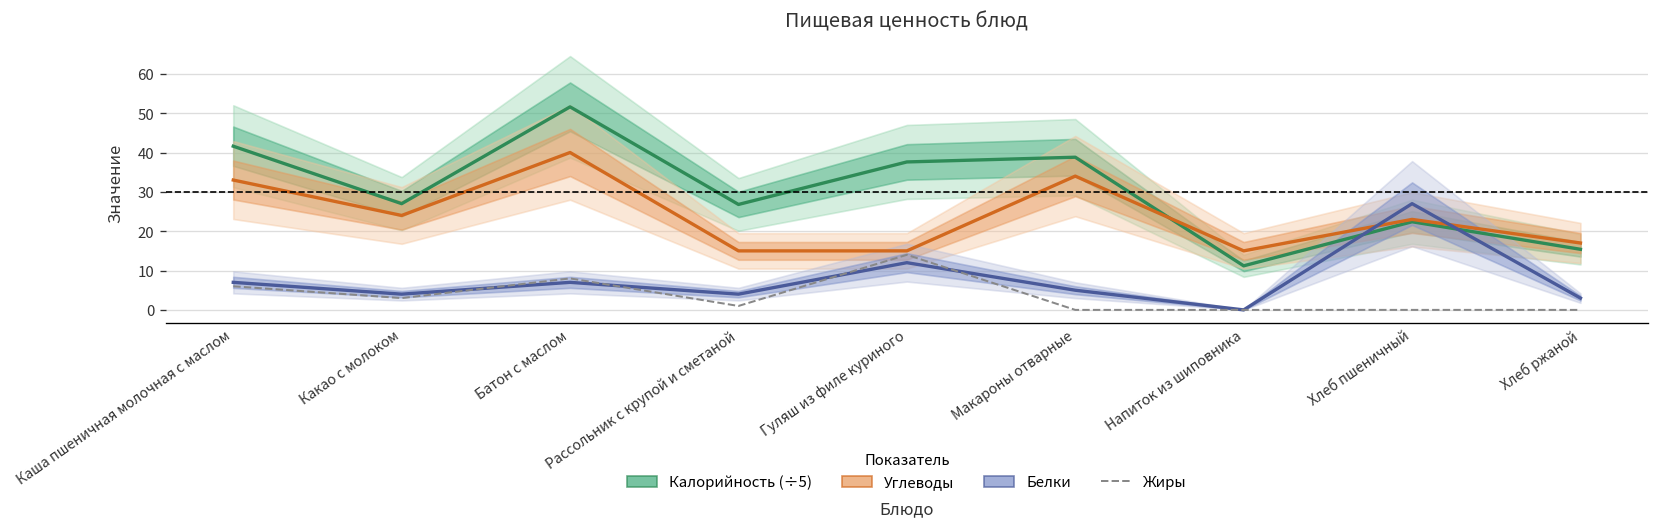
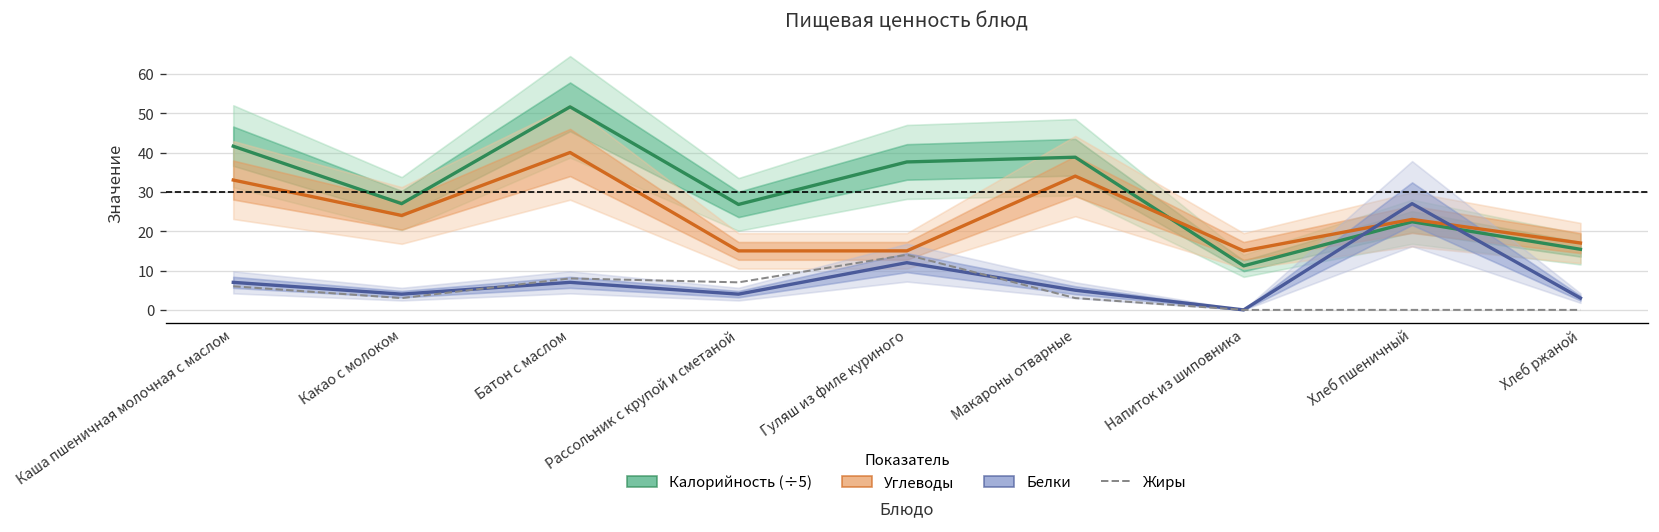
Жиры, Рассольник с крупой и сметаной: 1 -> 7
Жиры, Макароны отварные: 0 -> 3
